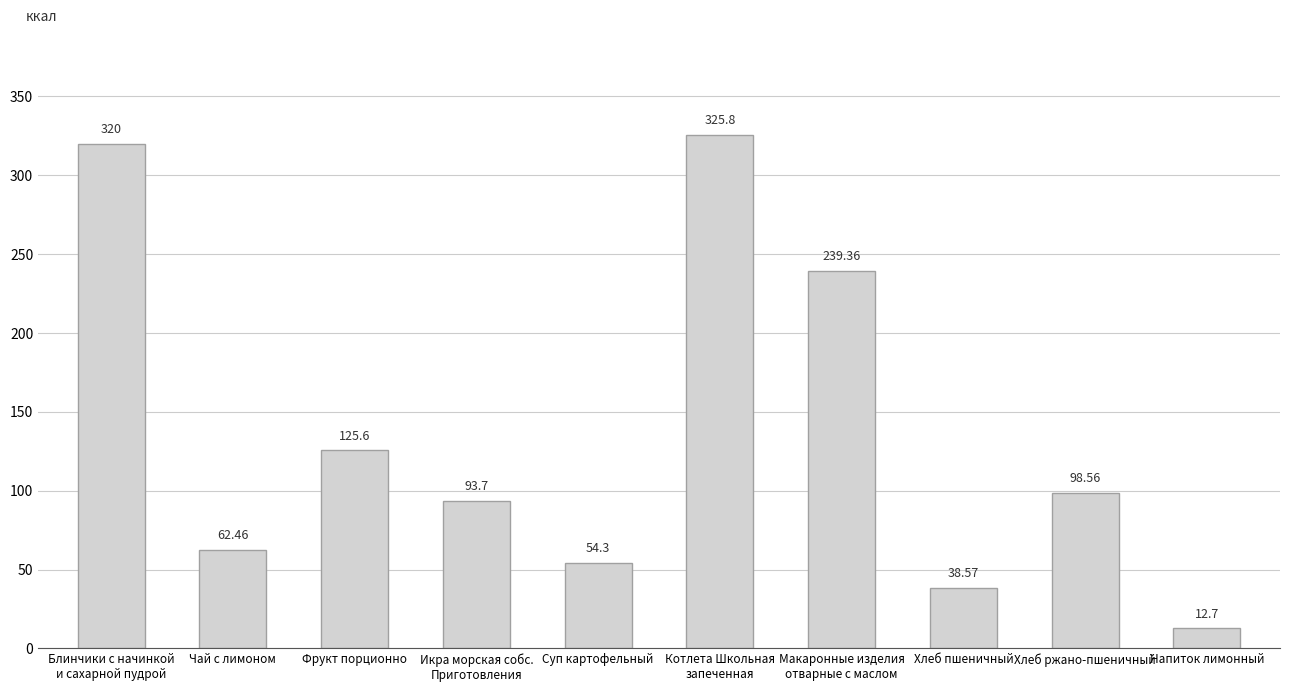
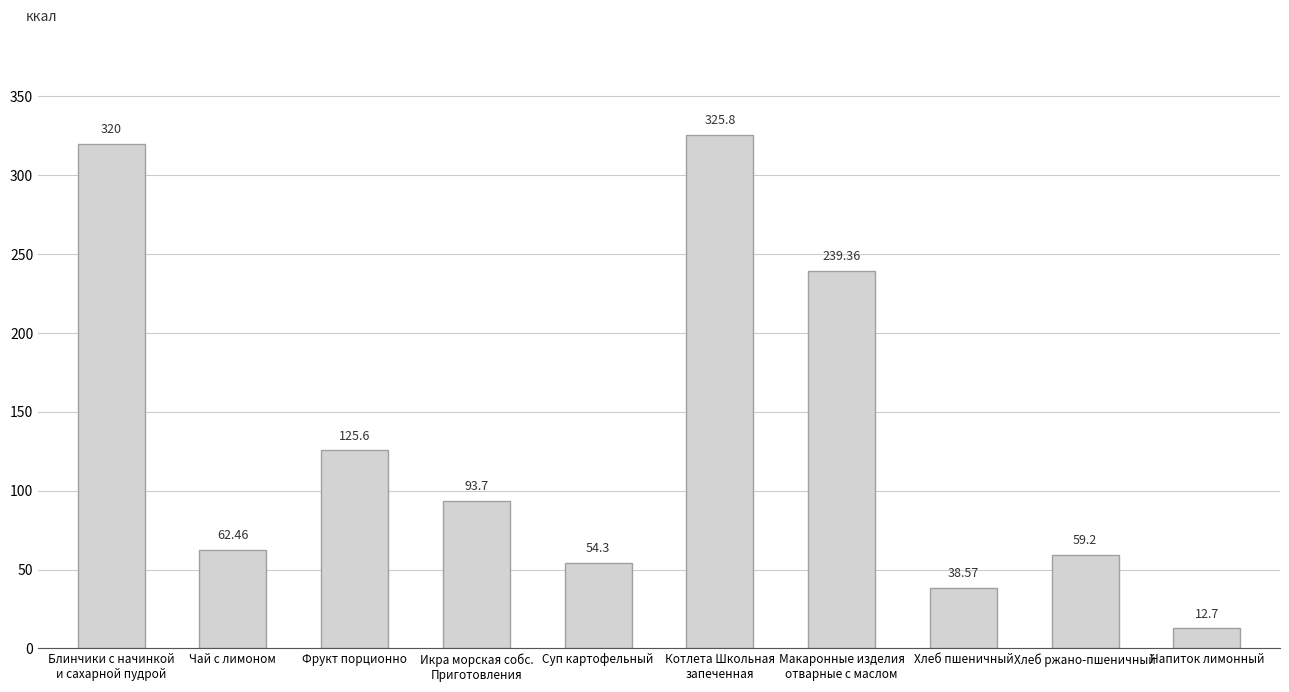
Хлеб ржано-пшеничный: 98.56 -> 59.2
